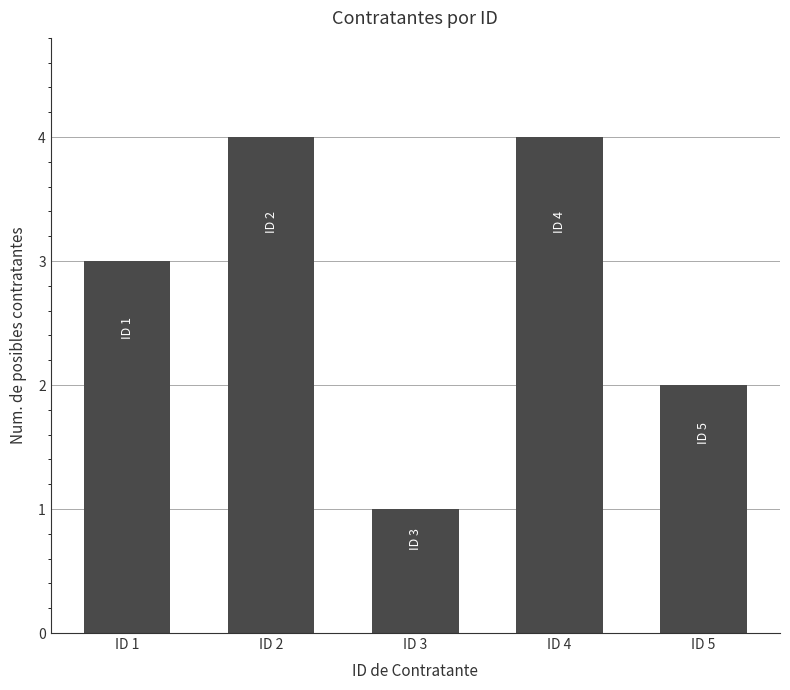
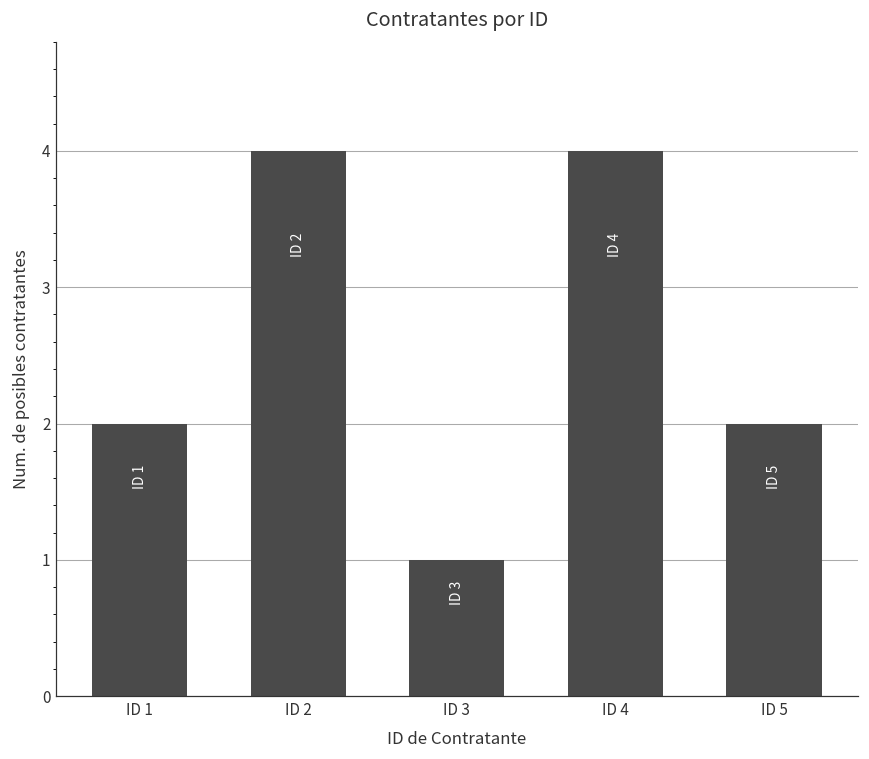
ID 1: 3 -> 2
